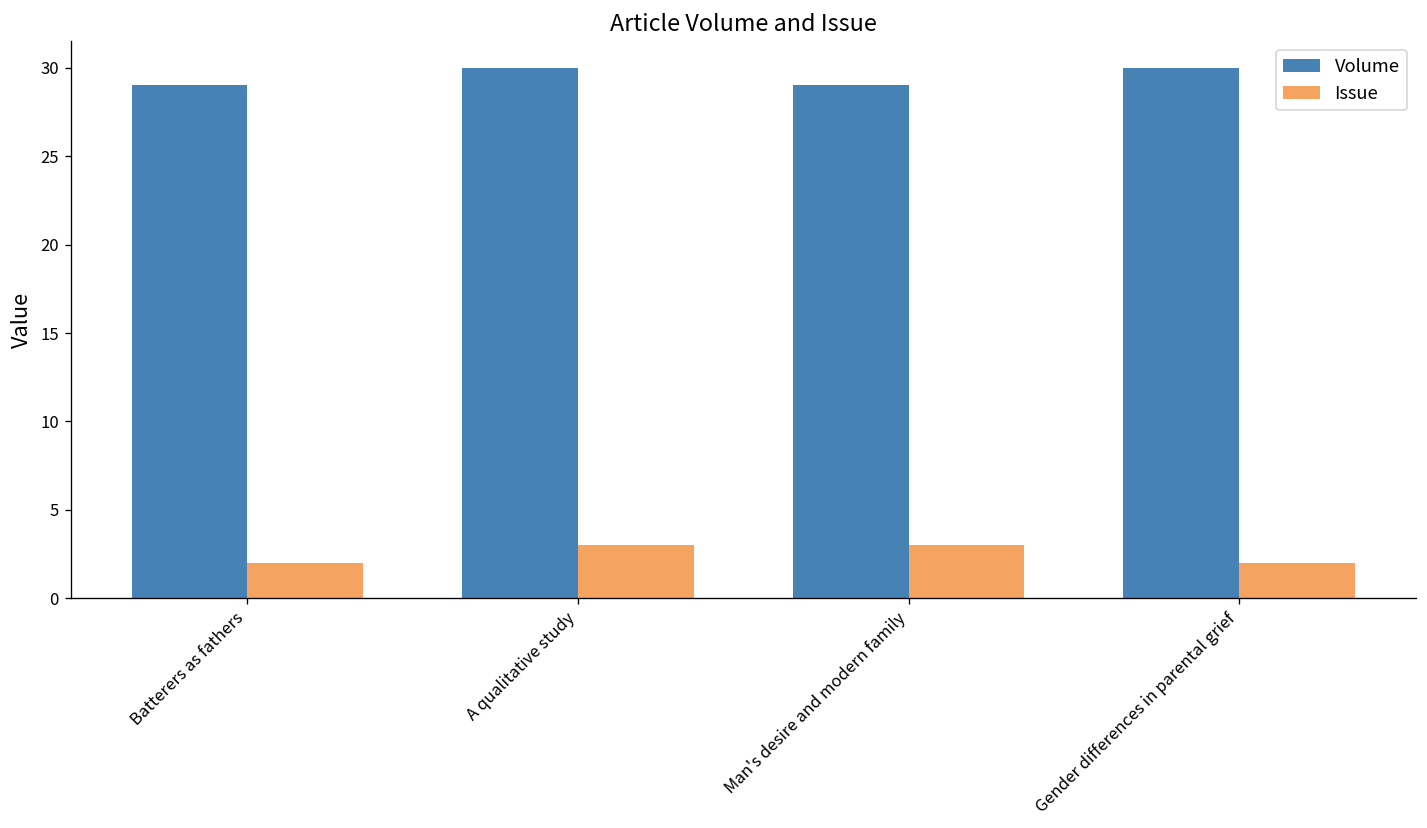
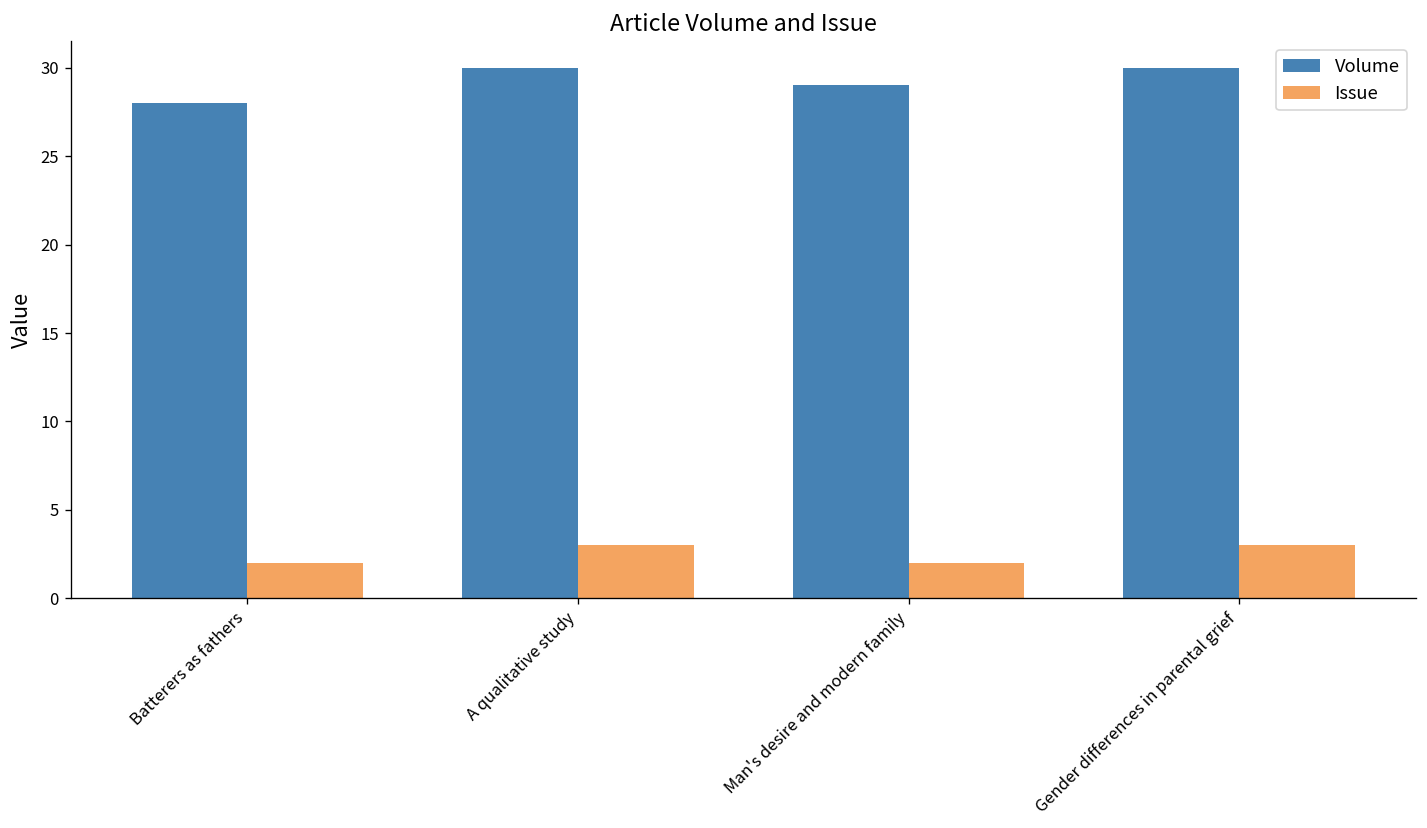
Volume, Batterers as fathers: 29 -> 28
Issue, Man's desire and modern family: 3 -> 2
Issue, Gender differences in parental grief: 2 -> 3
